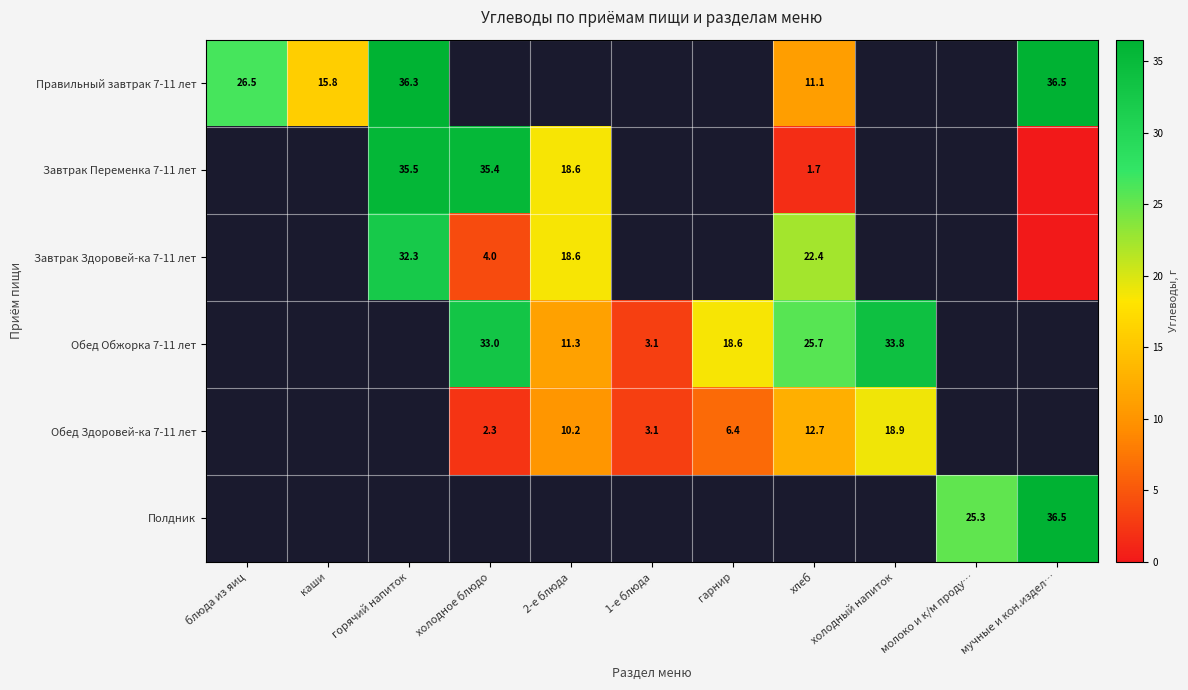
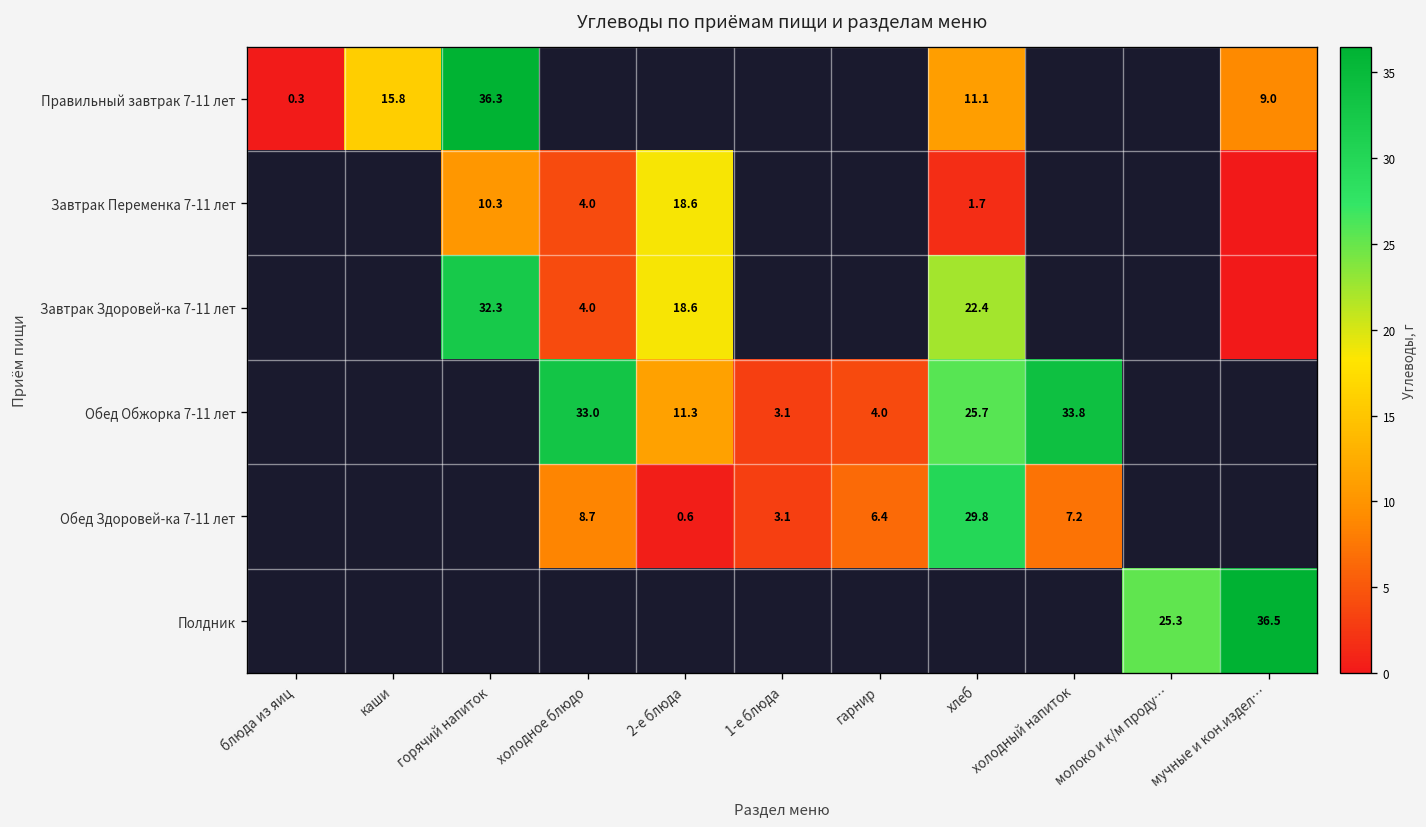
Правильный завтрак 7-11 лет, блюда из яиц: 26.5 -> 0.3
Правильный завтрак 7-11 лет, мучные и кон.издел…: 36.5 -> 9.0
Завтрак Переменка 7-11 лет, горячий напиток: 35.5 -> 10.3
Завтрак Переменка 7-11 лет, холодное блюдо: 35.4 -> 4.0
Обед Обжорка 7-11 лет, гарнир: 18.6 -> 4.0
Обед Здоровей-ка 7-11 лет, холодное блюдо: 2.3 -> 8.7
Обед Здоровей-ка 7-11 лет, 2-е блюда: 10.2 -> 0.6
Обед Здоровей-ка 7-11 лет, хлеб: 12.7 -> 29.8
Обед Здоровей-ка 7-11 лет, холодный напиток: 18.9 -> 7.2
